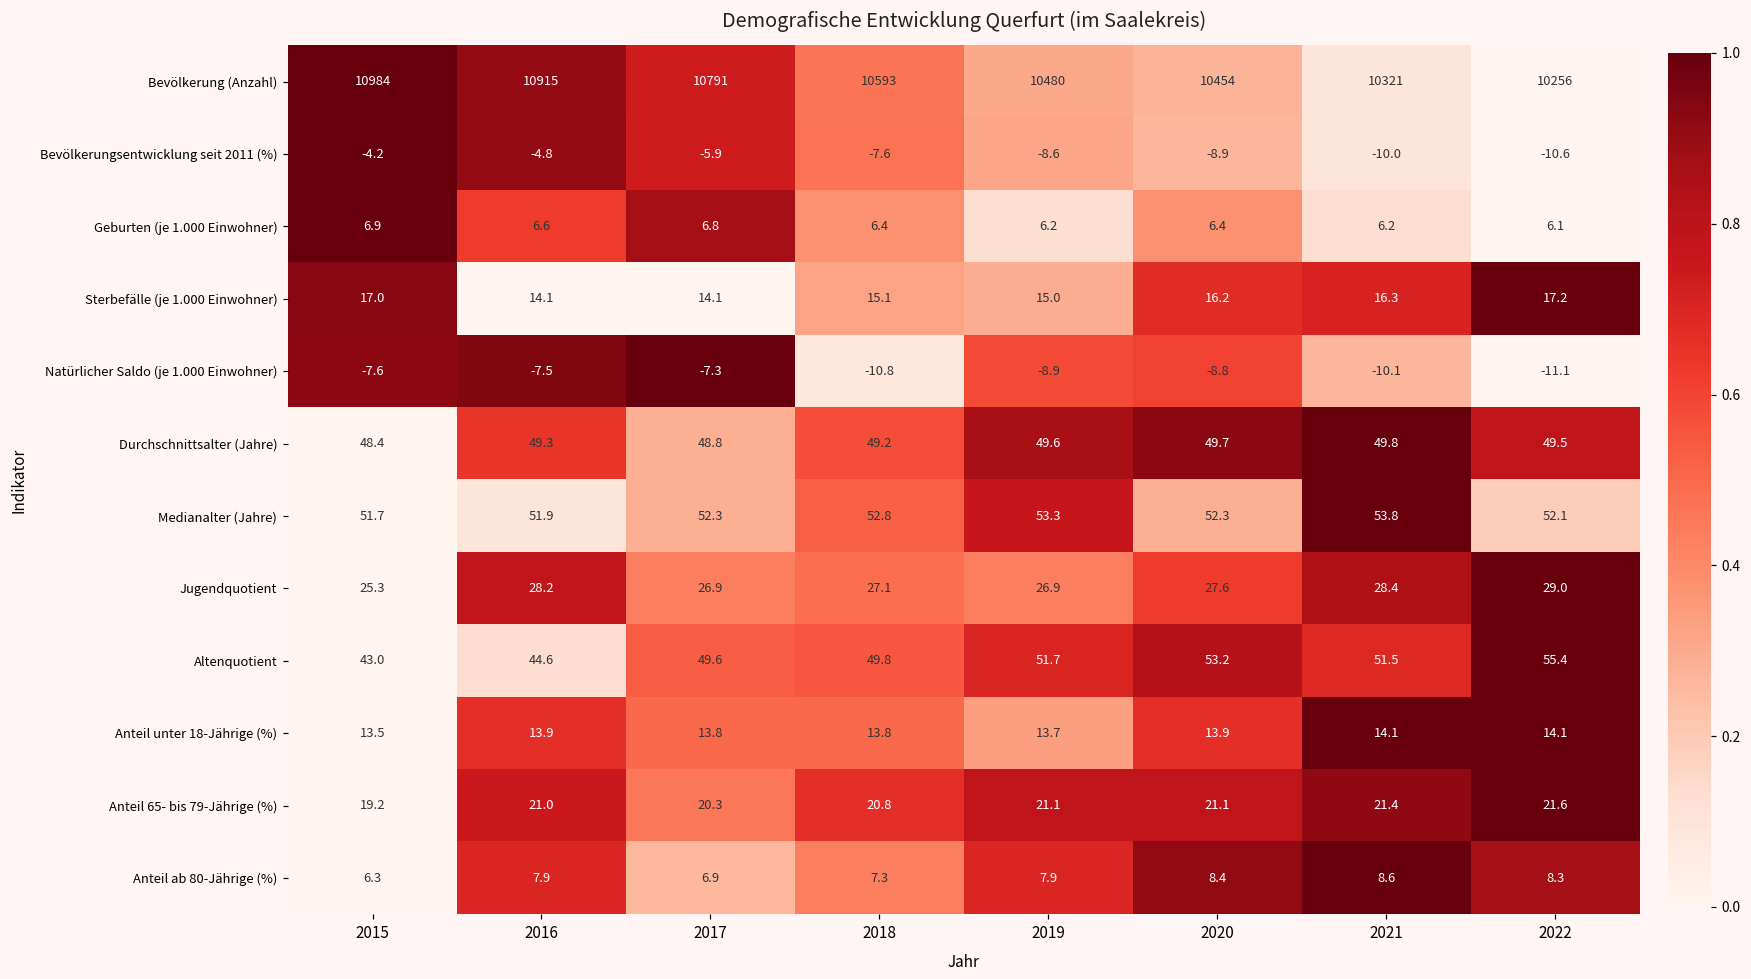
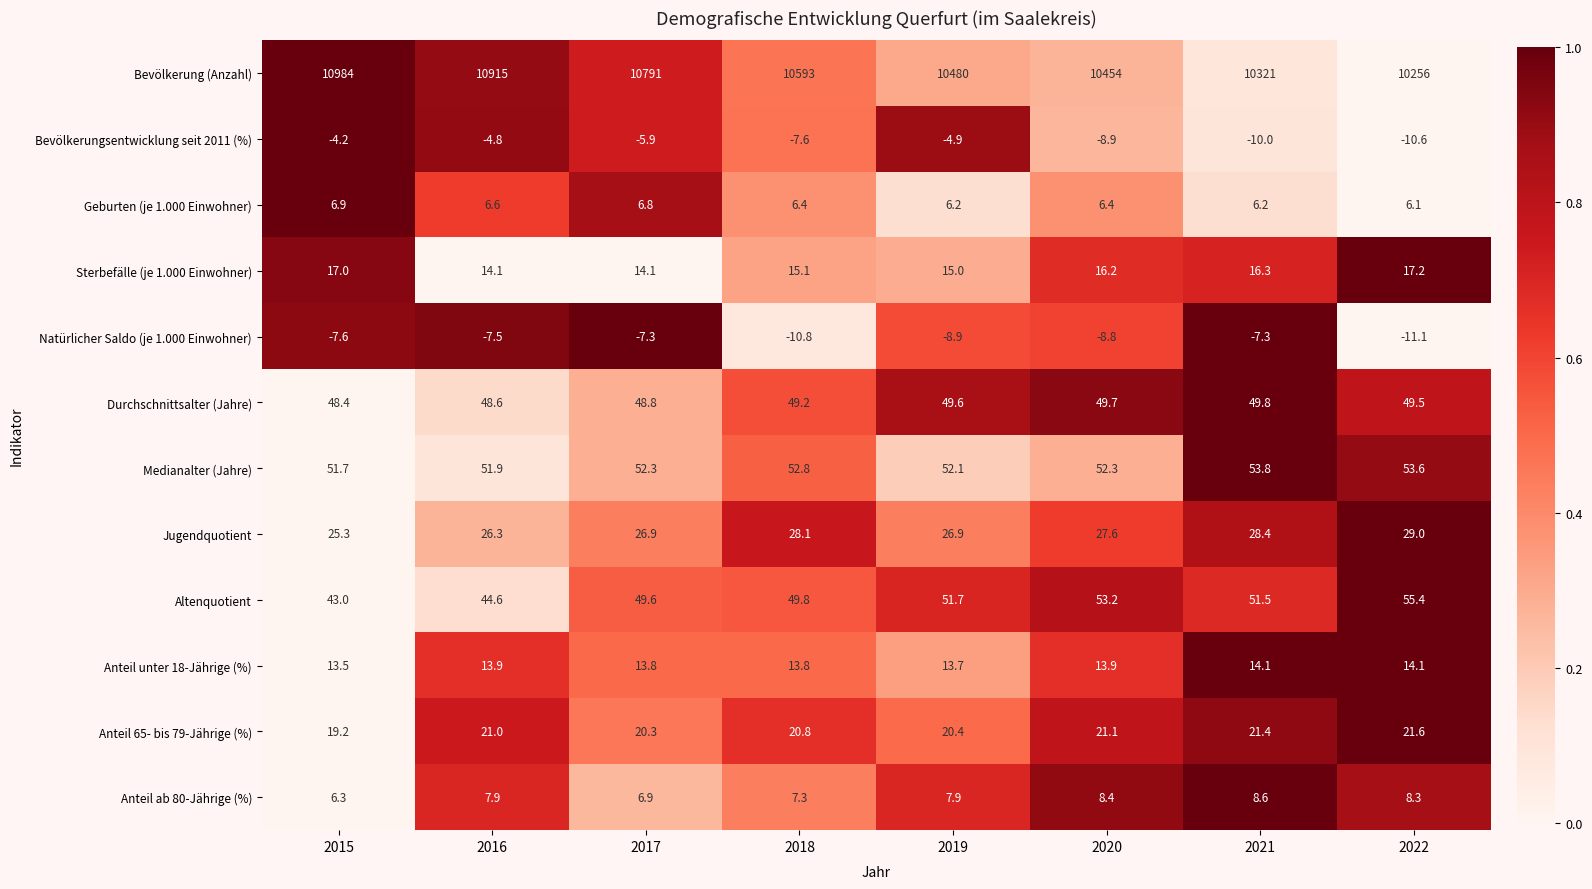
Bevölkerungsentwicklung seit 2011 (%), 2019: -8.6 -> -4.9
Natürlicher Saldo (je 1.000 Einwohner), 2021: -10.1 -> -7.3
Durchschnittsalter (Jahre), 2016: 49.3 -> 48.6
Medianalter (Jahre), 2019: 53.3 -> 52.1
Medianalter (Jahre), 2022: 52.1 -> 53.6
Jugendquotient, 2016: 28.2 -> 26.3
Jugendquotient, 2018: 27.1 -> 28.1
Anteil 65- bis 79-Jährige (%), 2019: 21.1 -> 20.4
